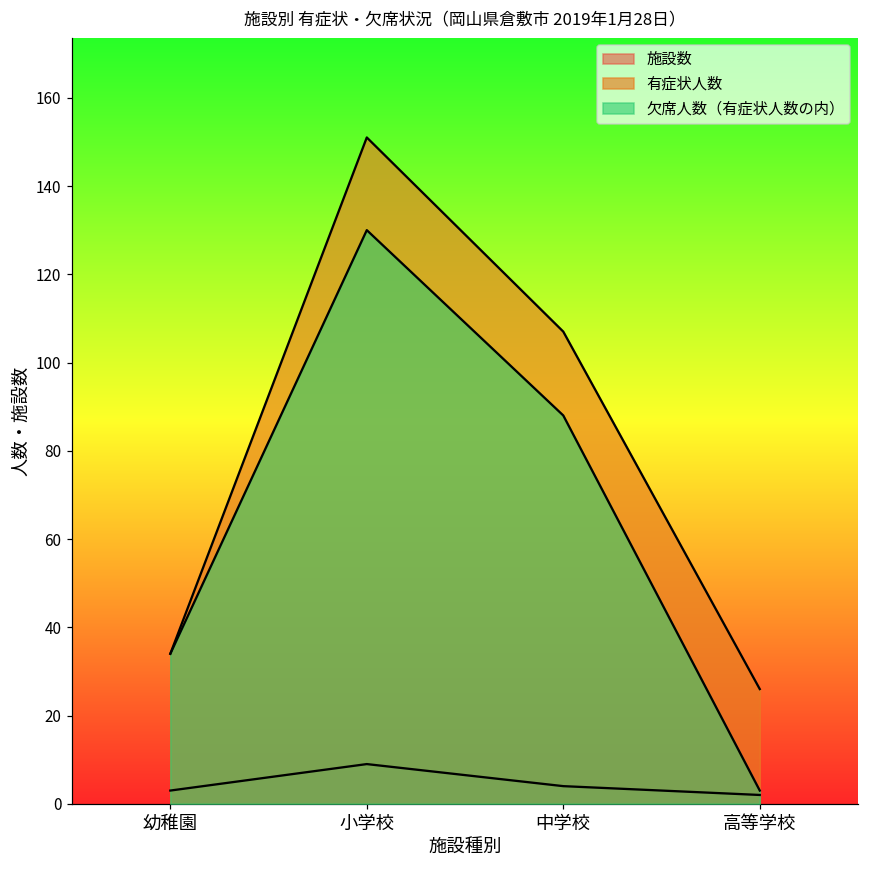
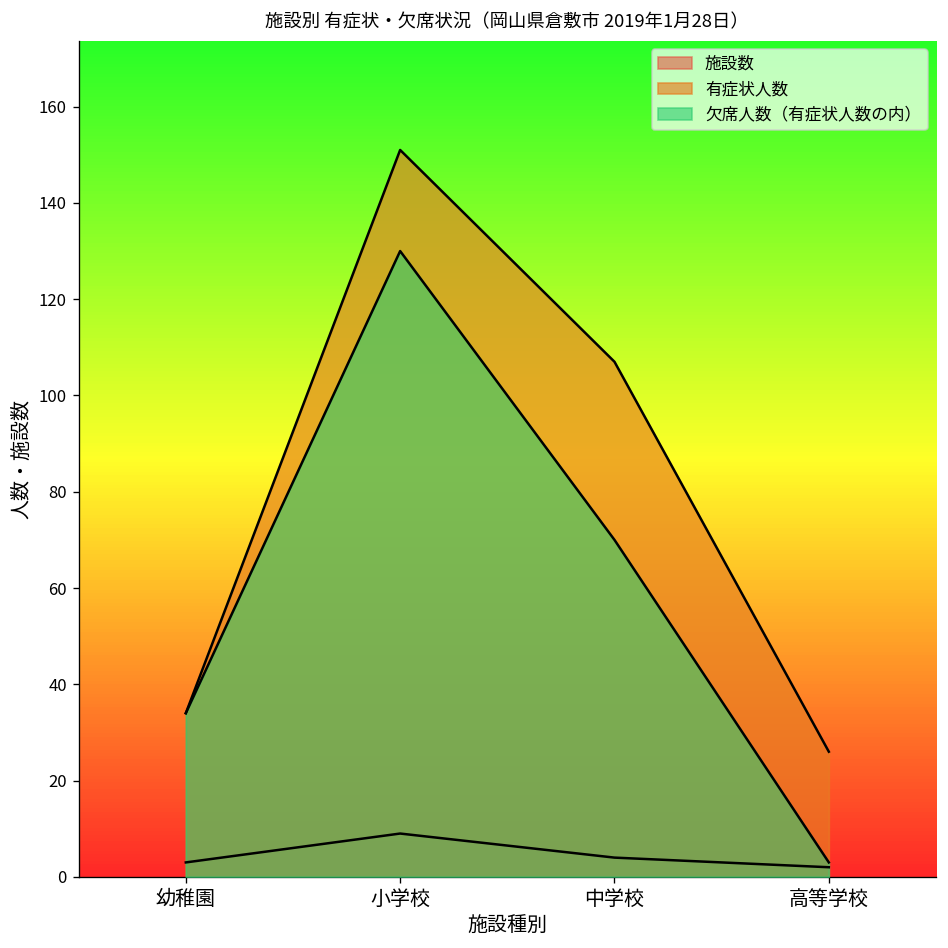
欠席人数（有症状人数の内）, 中学校: 88 -> 70
